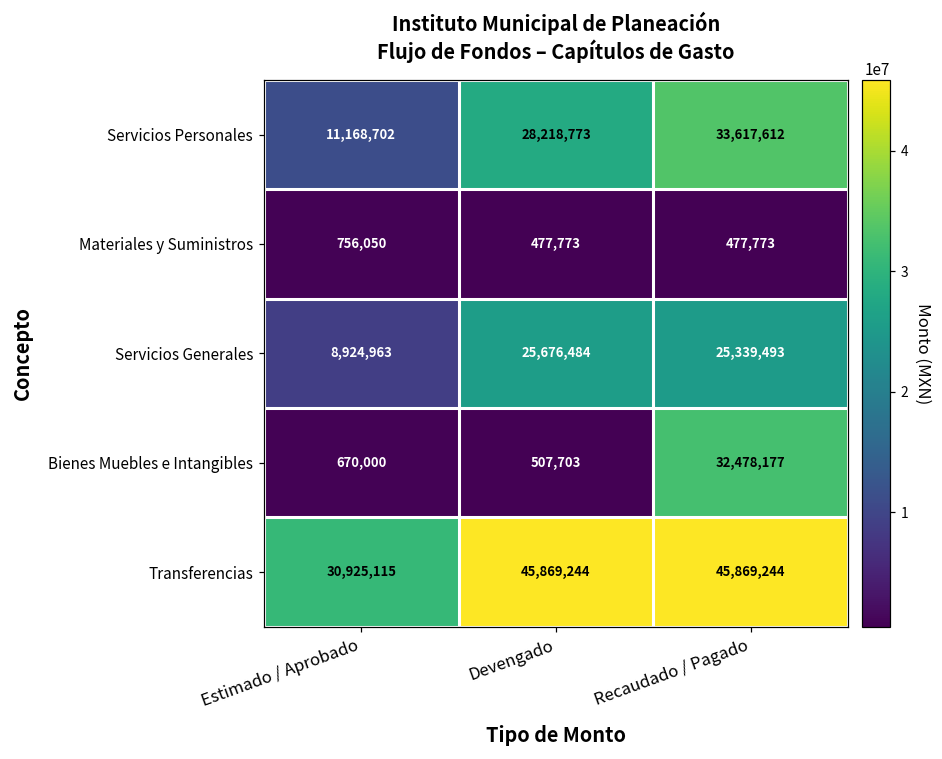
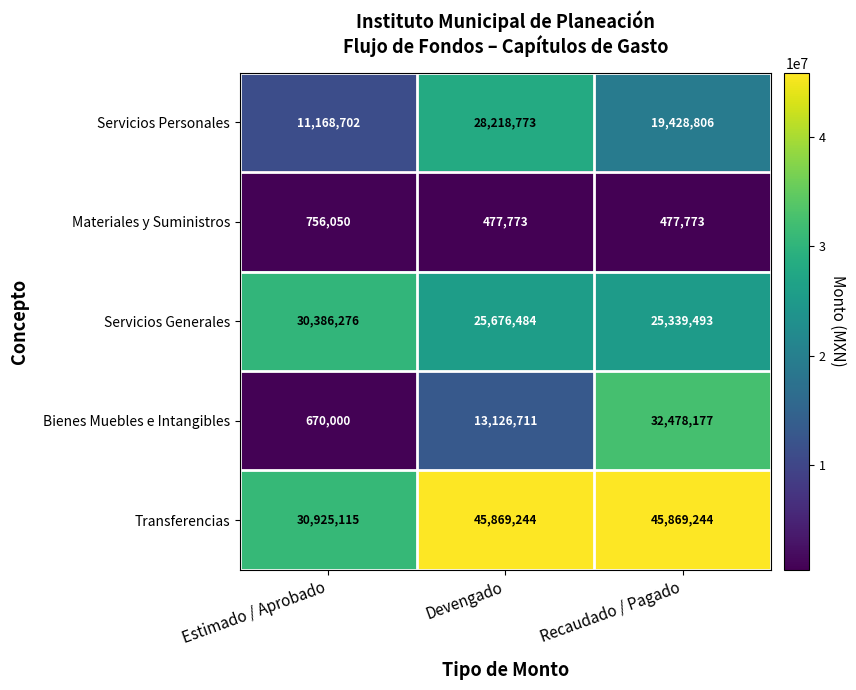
Servicios Personales, Recaudado / Pagado: 33,617,612 -> 19,428,806
Servicios Generales, Estimado / Aprobado: 8,924,963 -> 30,386,276
Bienes Muebles e Intangibles, Devengado: 507,703 -> 13,126,711
